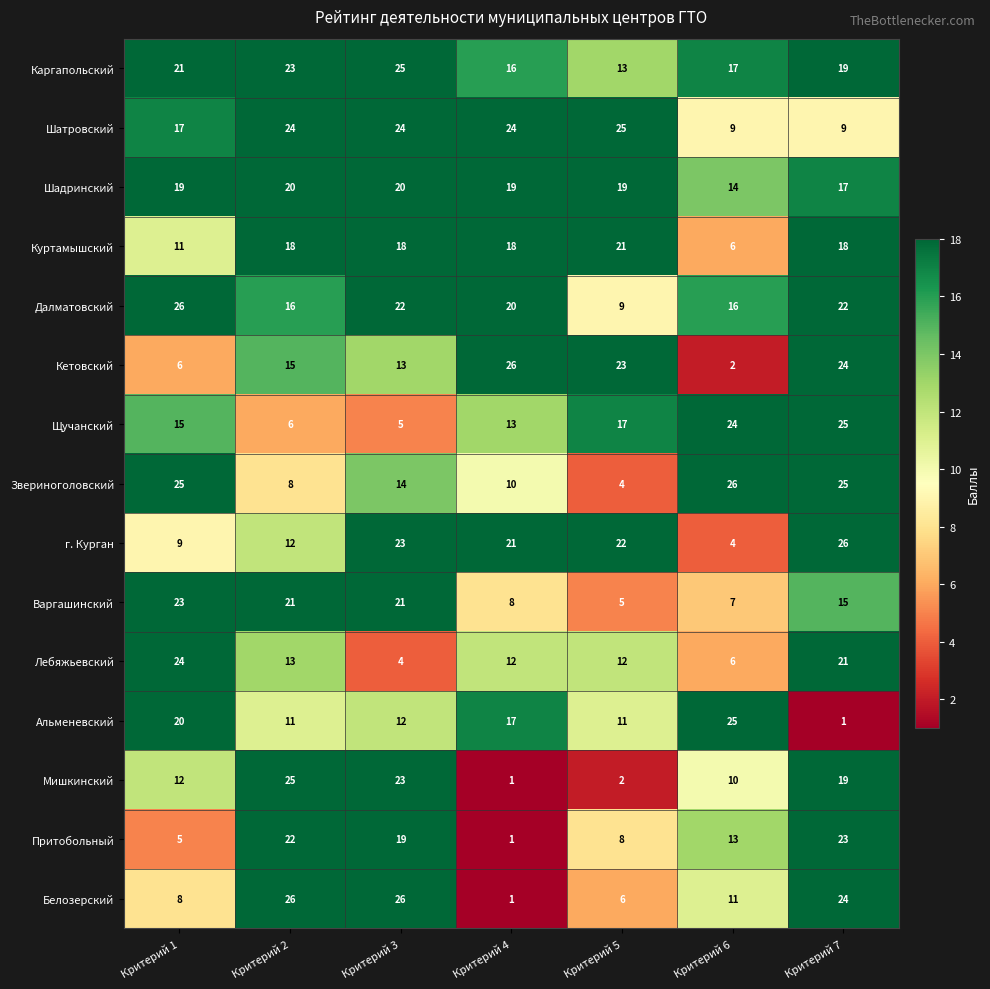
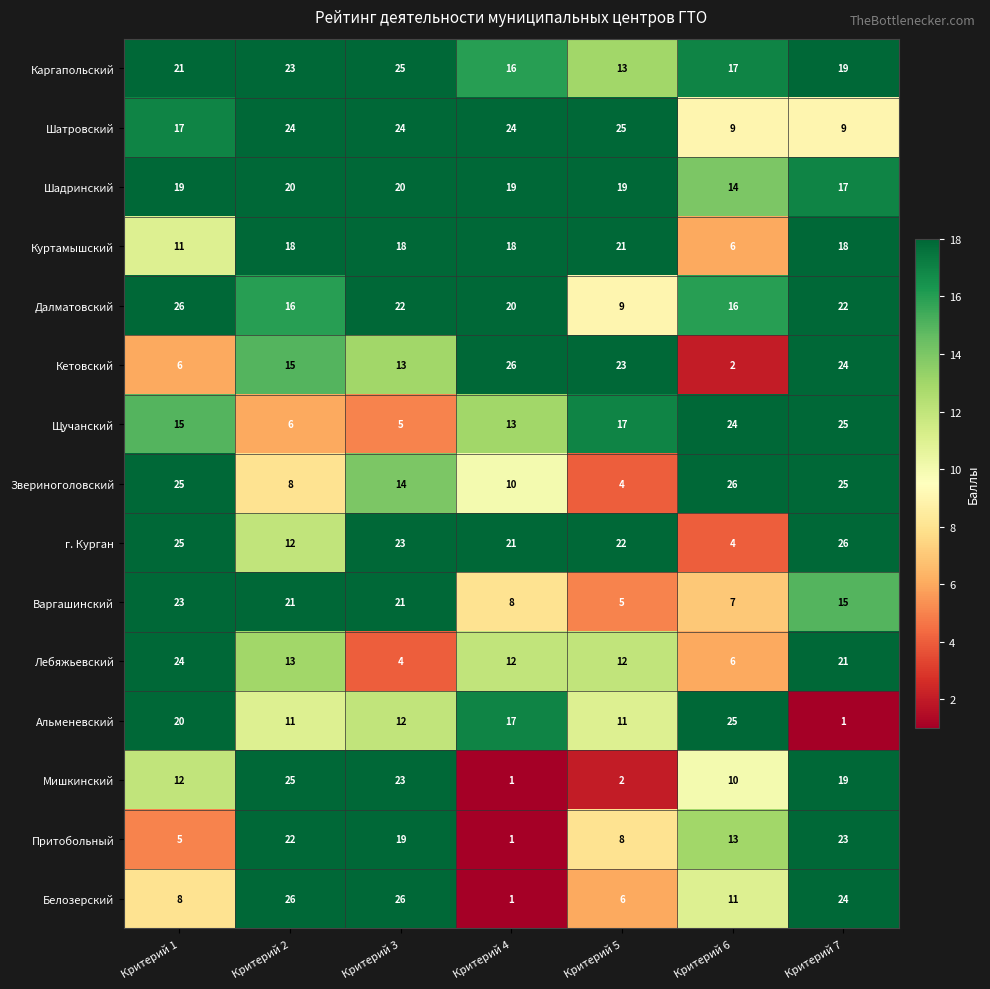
г. Курган, Критерий 1: 9 -> 25
